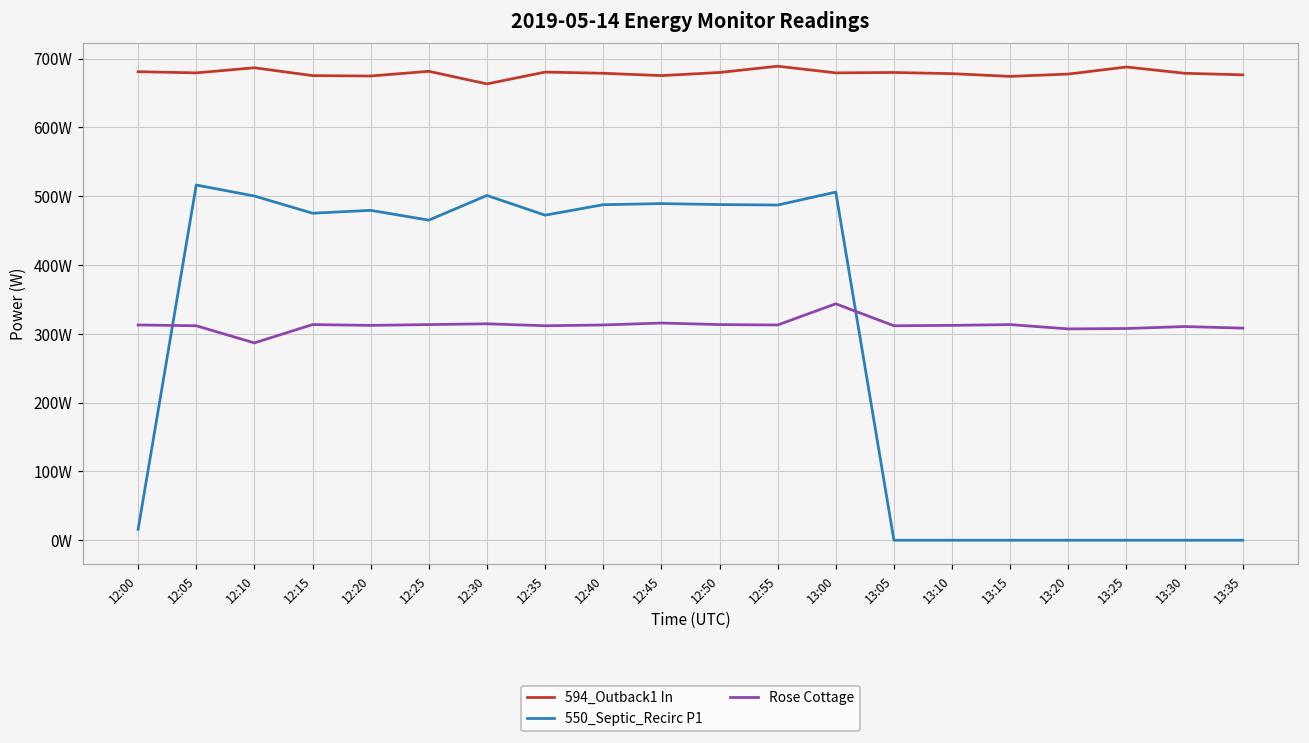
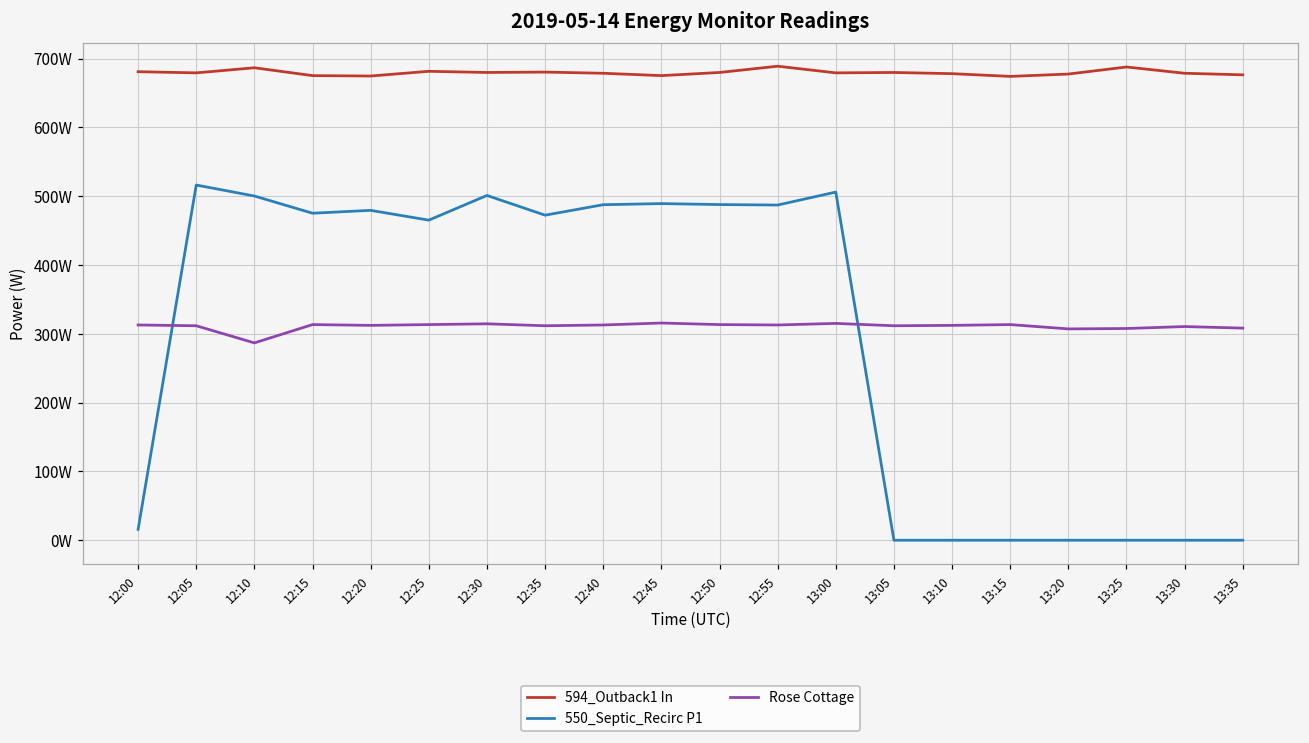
594_Outback1 In, 12:30: 660W -> 680W
Rose Cottage, 13:00: 340W -> 320W
